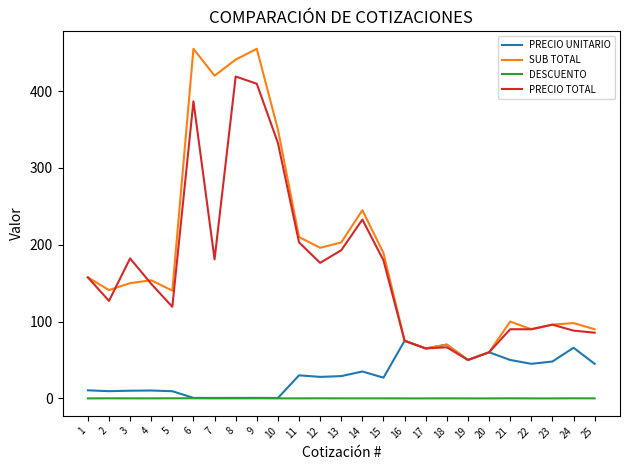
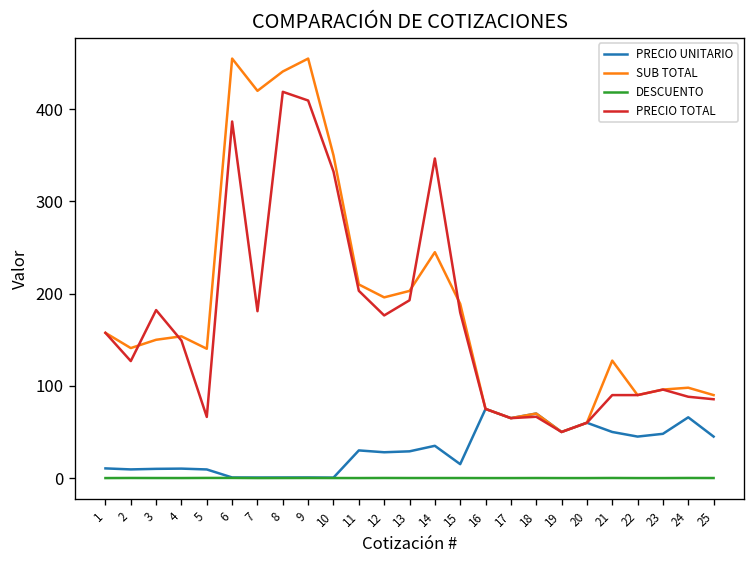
PRECIO TOTAL, 5: 120 -> 70
PRECIO TOTAL, 14: 230 -> 350
PRECIO UNITARIO, 15: 30 -> 20
SUB TOTAL, 21: 100 -> 130
